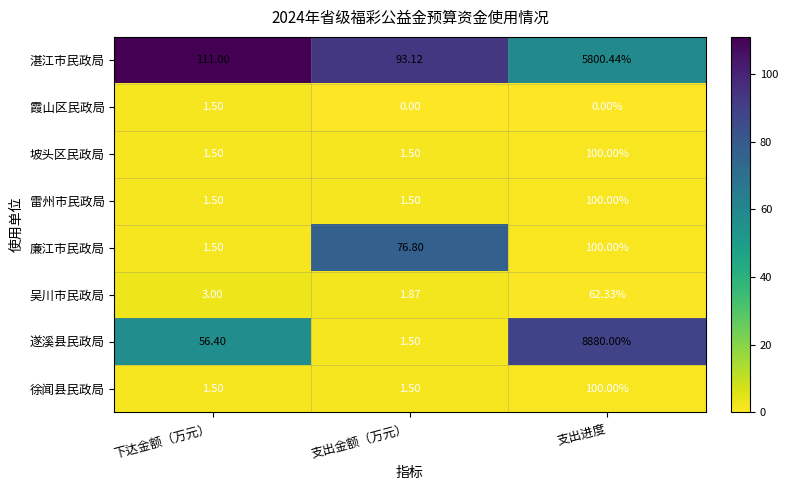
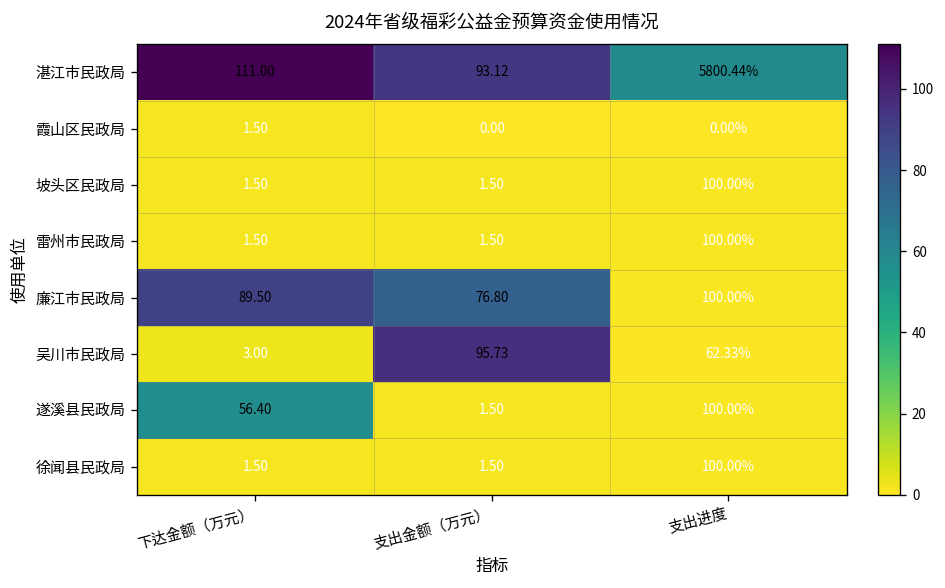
廉江市民政局, 下达金额（万元）: 1.50 -> 89.50
吴川市民政局, 支出金额（万元）: 1.87 -> 95.73
遂溪县民政局, 支出进度: 8880.00% -> 100.00%
